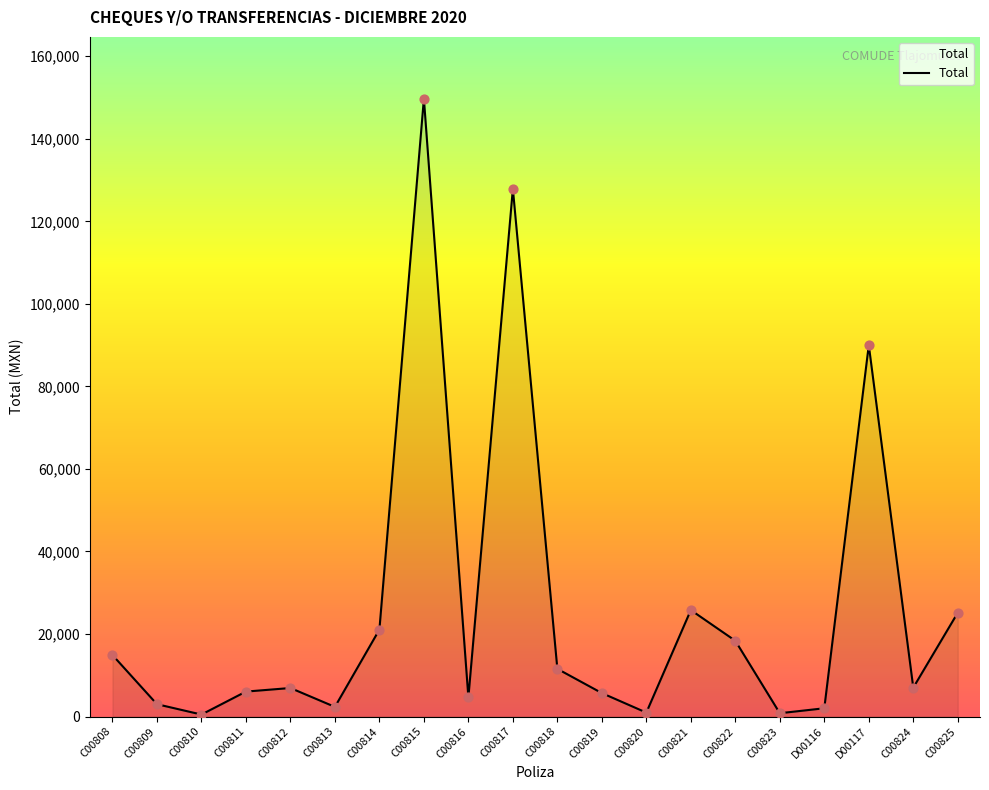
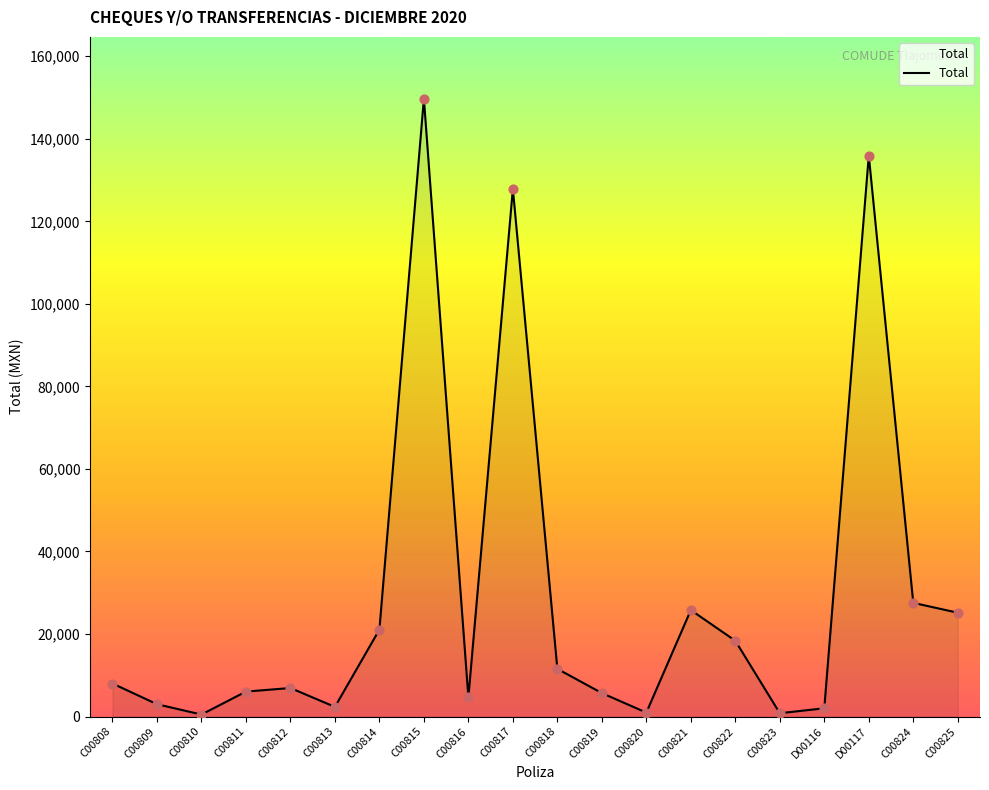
C00808: 15,000 -> 8,000
D00117: 90,000 -> 136,000
C00824: 7,000 -> 28,000
